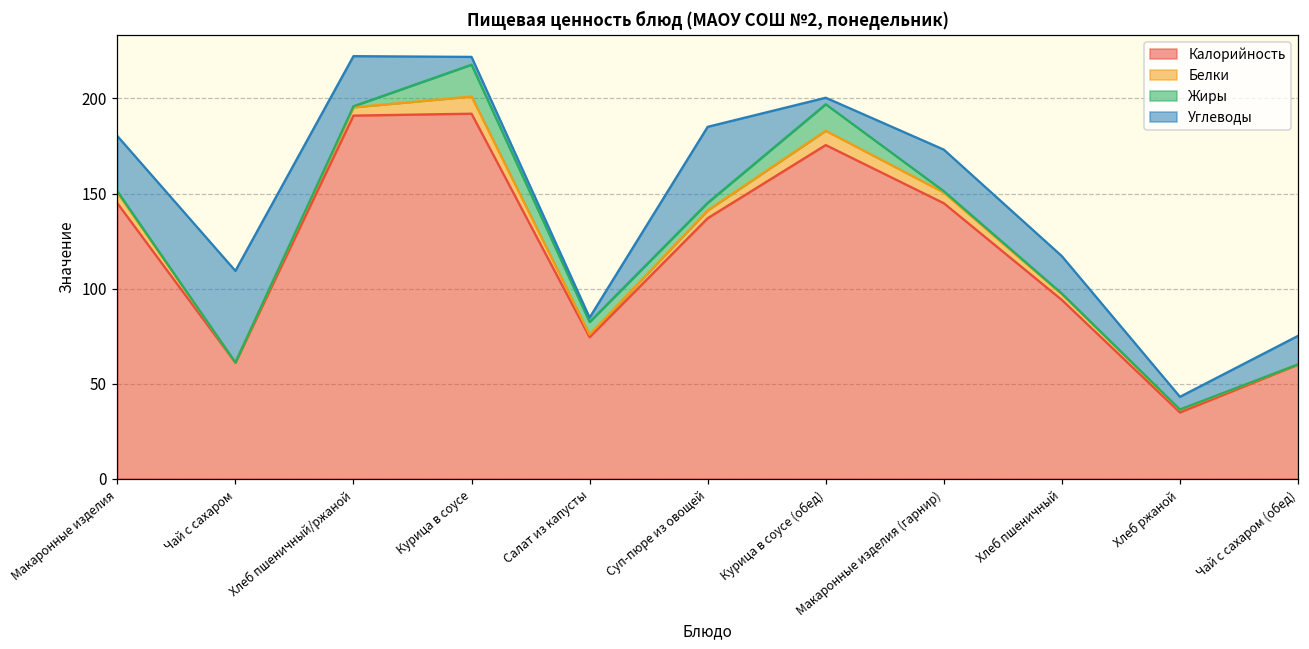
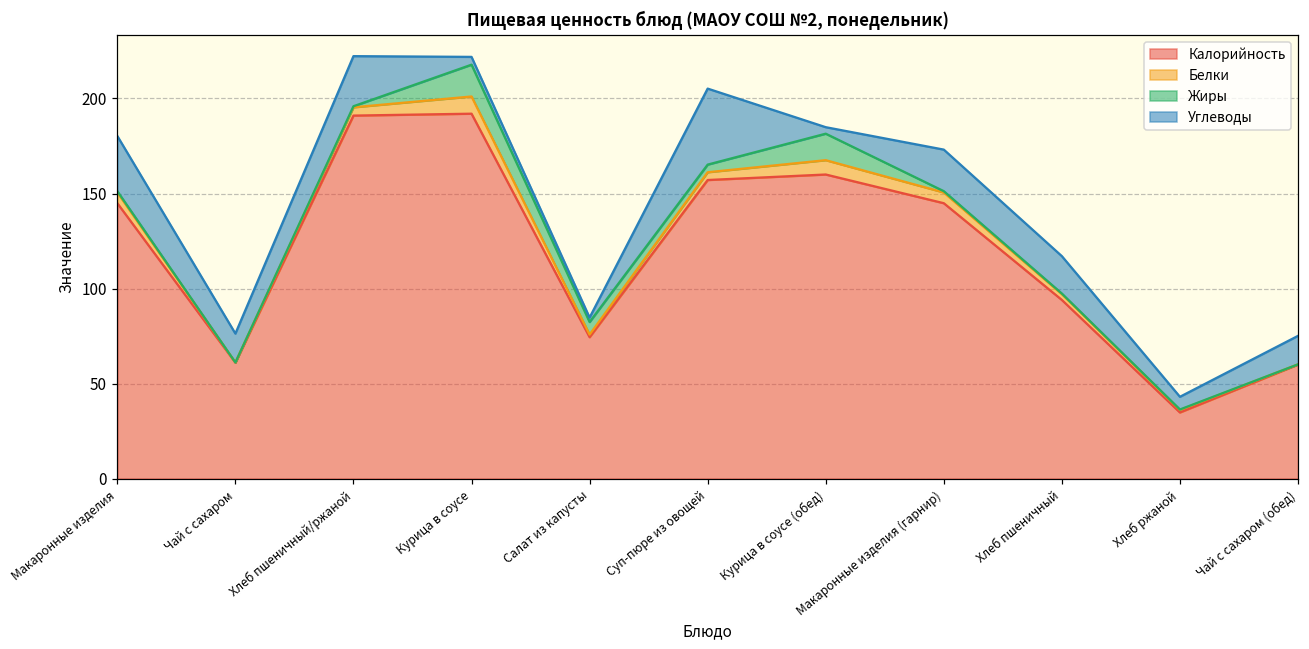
Углеводы, Чай с сахаром: 48 -> 15
Калорийность, Суп-пюре из овощей: 137 -> 157
Калорийность, Курица в соусе (обед): 176 -> 160
